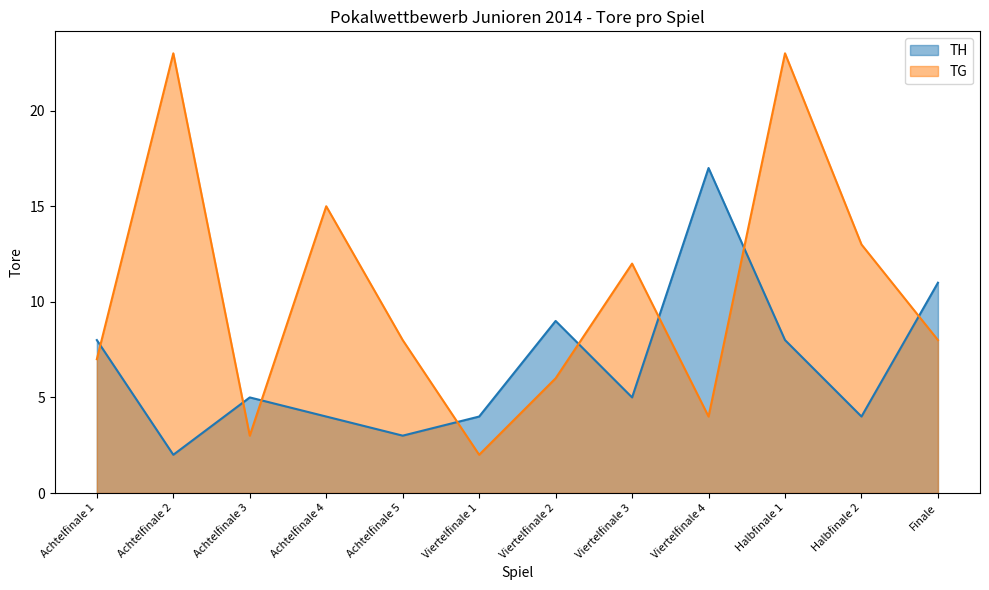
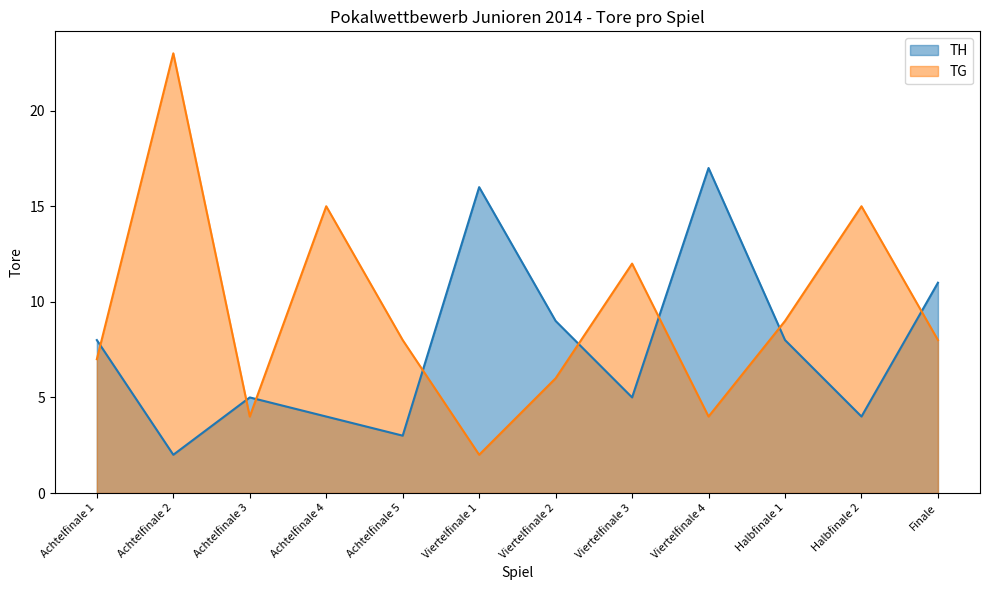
TG, Achtelfinale 3: 3 -> 4
TH, Viertelfinale 1: 4 -> 16
TG, Halbfinale 1: 23 -> 9
TG, Halbfinale 2: 13 -> 15
